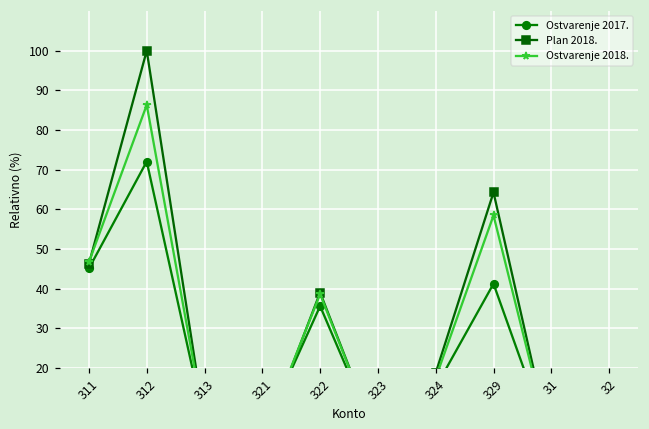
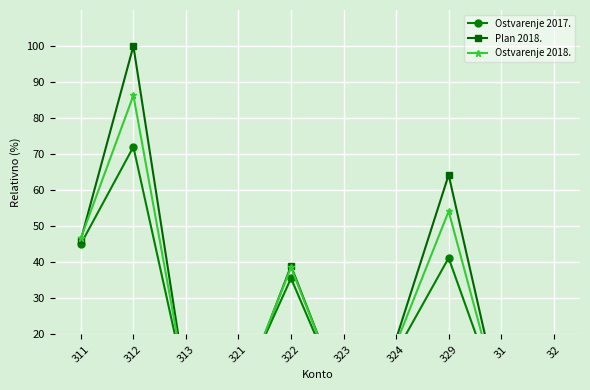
Ostvarenje 2018., 329: 58 -> 54
